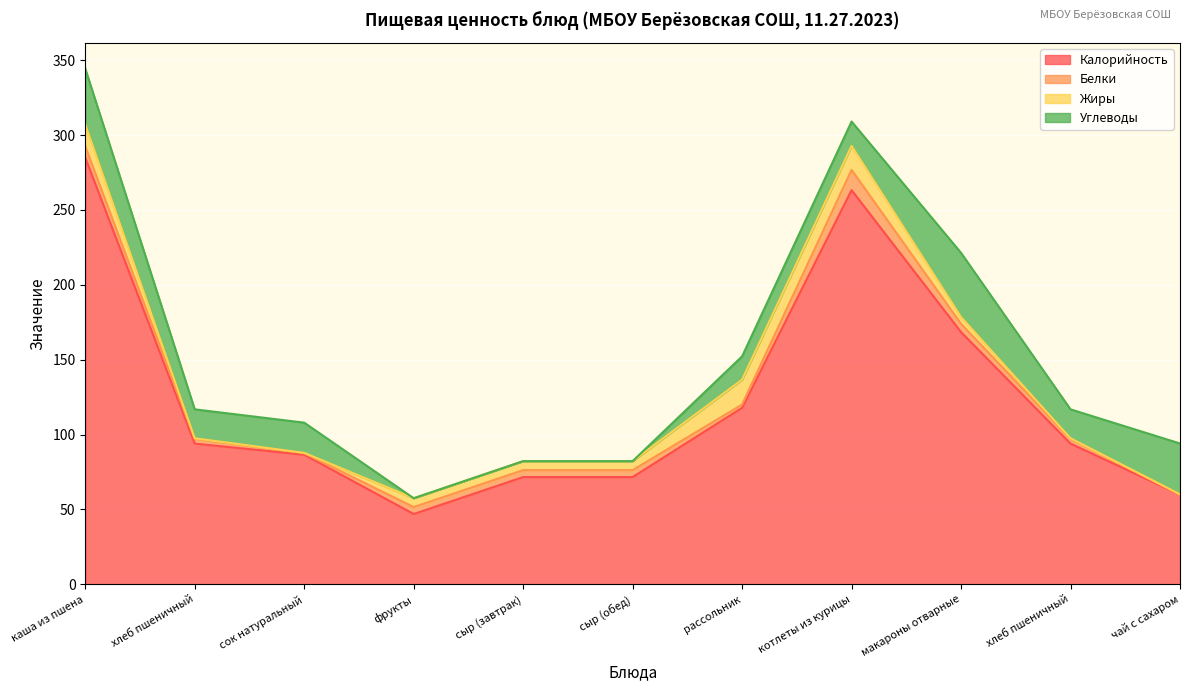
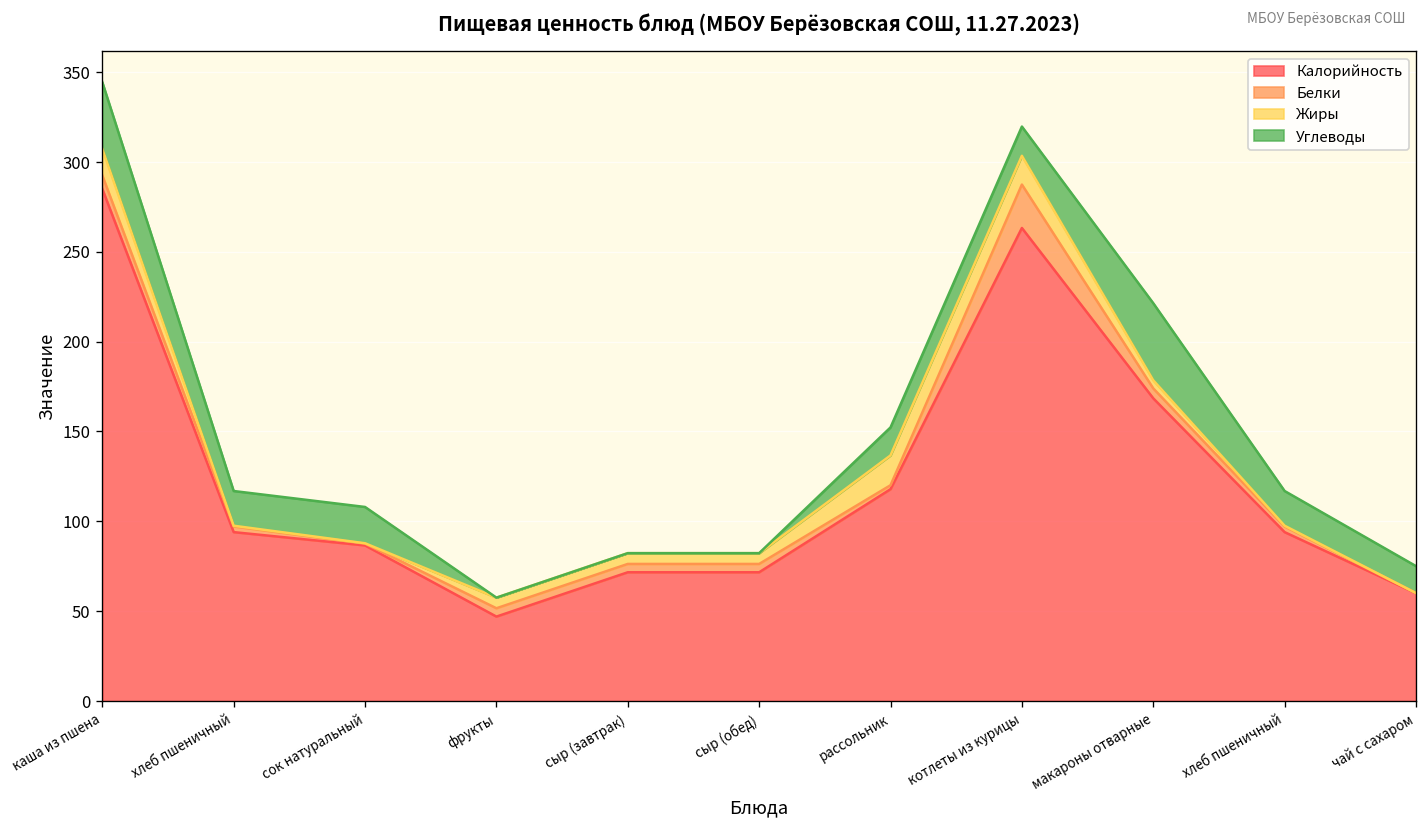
Белки, котлеты из курицы: 14 -> 24
Углеводы, чай с сахаром: 34 -> 15
